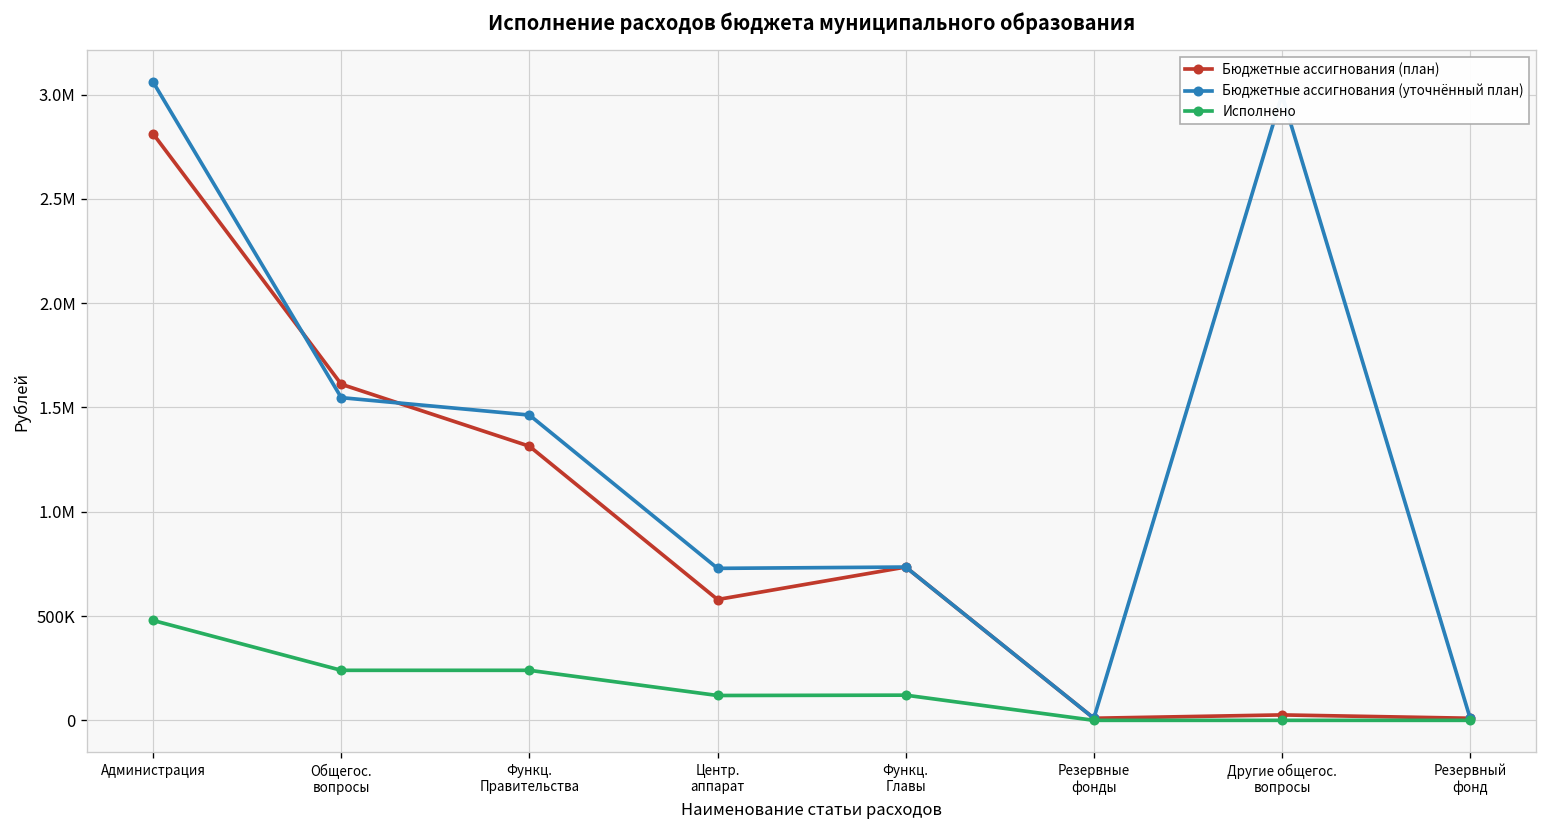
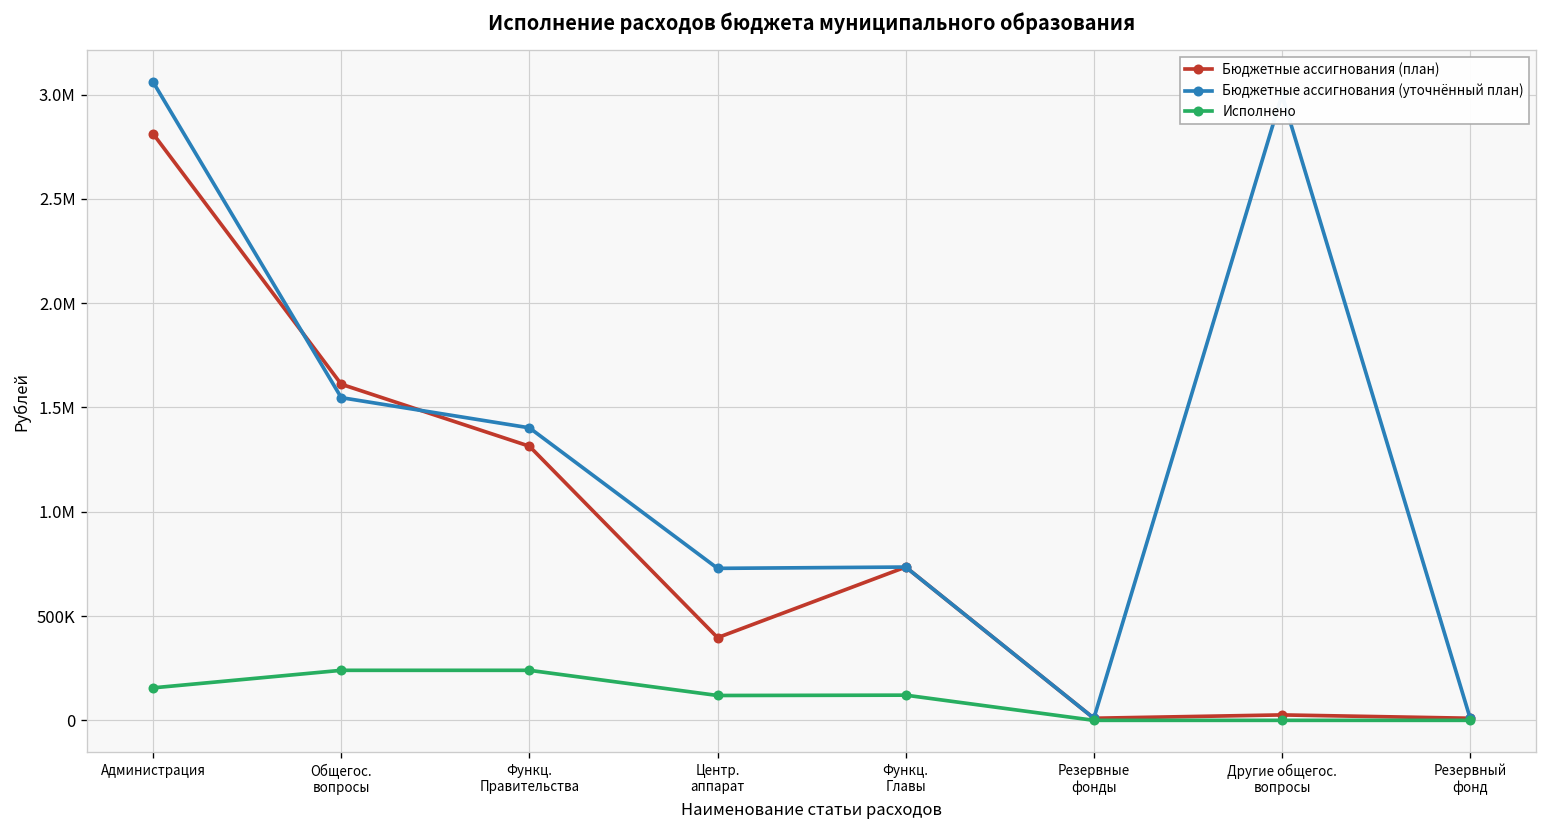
Исполнено, Администрация: 480000 -> 160000
Бюджетные ассигнования (уточнённый план), Функц. Правительства: 1460000 -> 1400000
Бюджетные ассигнования (план), Центр. аппарат: 580000 -> 400000
